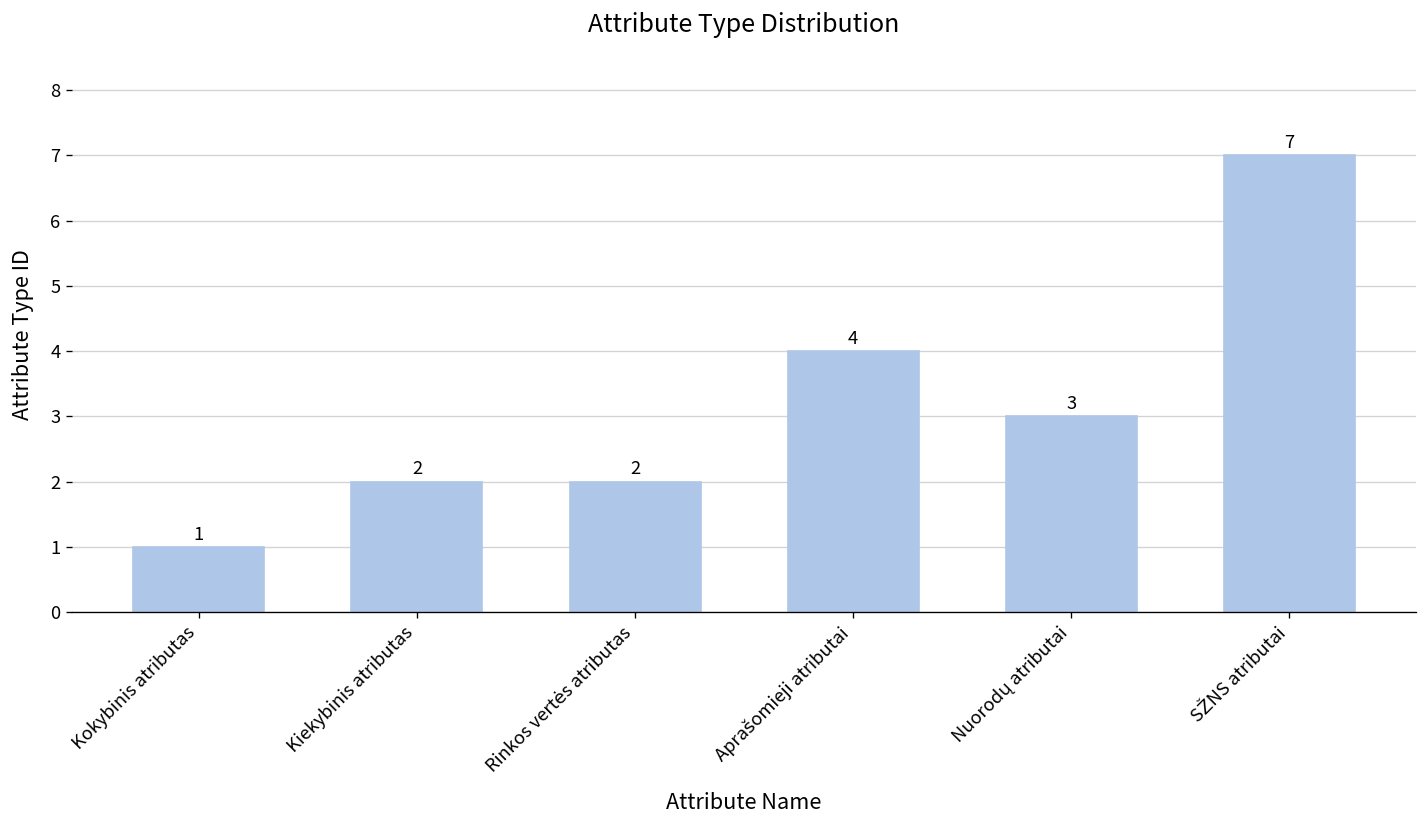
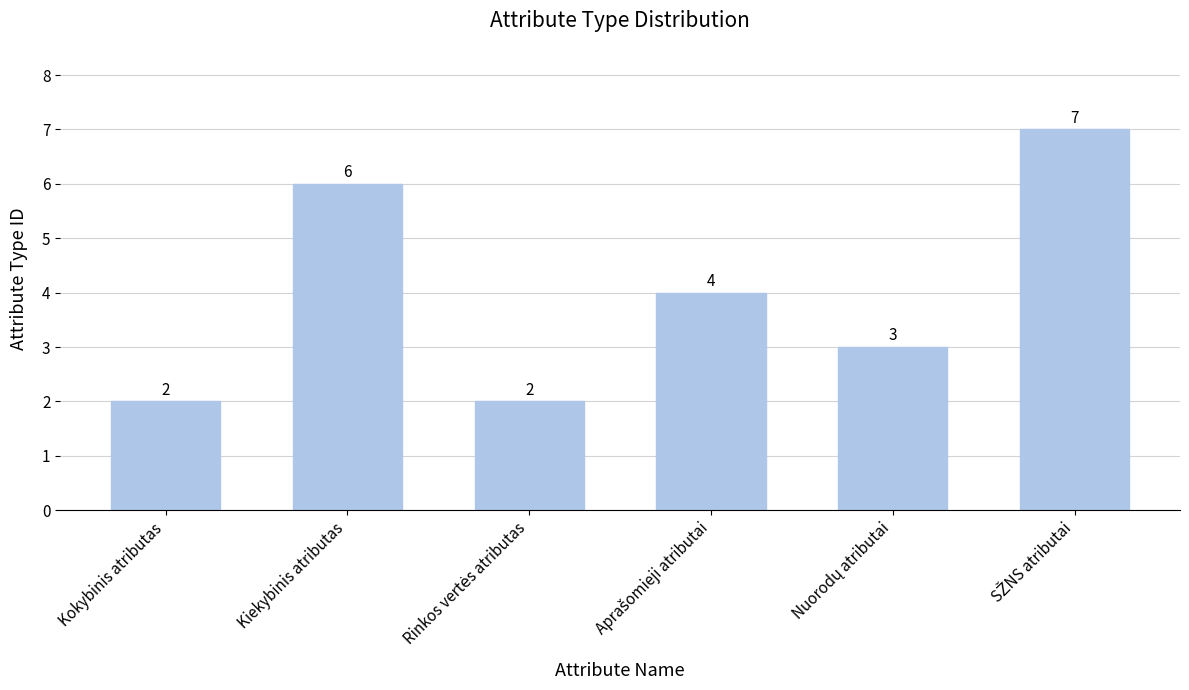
Kokybinis atributas: 1 -> 2
Kiekybinis atributas: 2 -> 6
